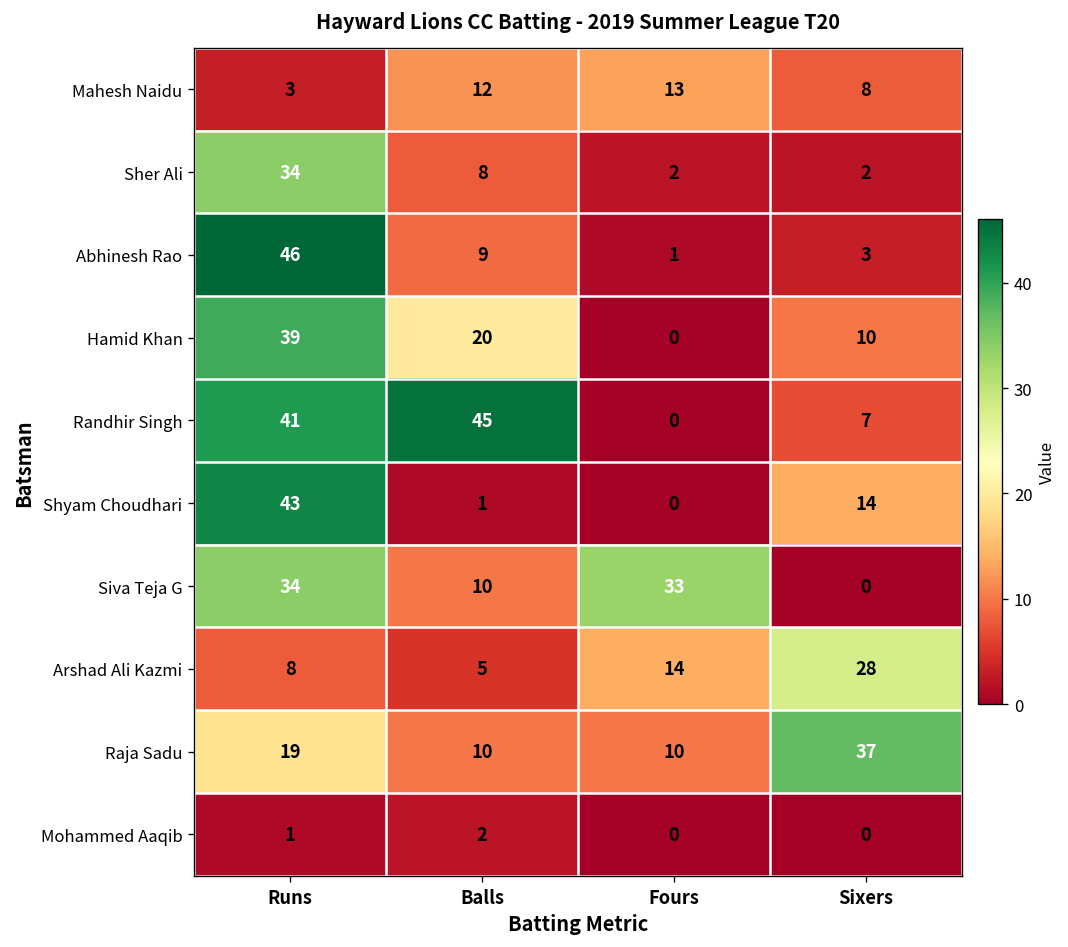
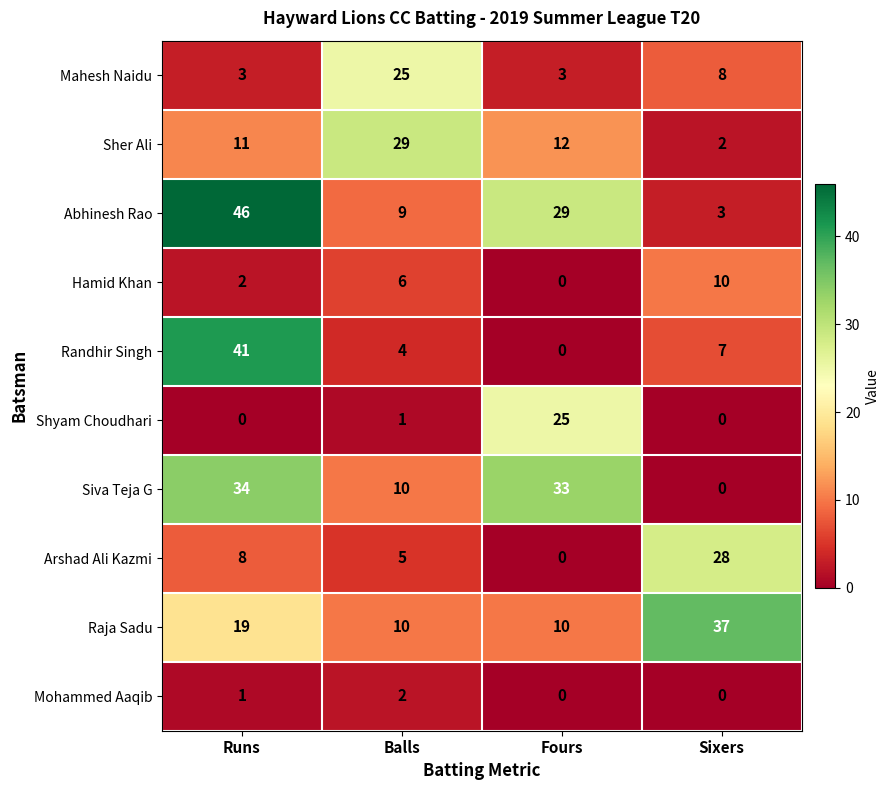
Mahesh Naidu, Balls: 12 -> 25
Mahesh Naidu, Fours: 13 -> 3
Sher Ali, Runs: 34 -> 11
Sher Ali, Balls: 8 -> 29
Sher Ali, Fours: 2 -> 12
Abhinesh Rao, Fours: 1 -> 29
Hamid Khan, Runs: 39 -> 2
Hamid Khan, Balls: 20 -> 6
Randhir Singh, Balls: 45 -> 4
Shyam Choudhari, Runs: 43 -> 0
Shyam Choudhari, Fours: 0 -> 25
Shyam Choudhari, Sixers: 14 -> 0
Arshad Ali Kazmi, Fours: 14 -> 0
